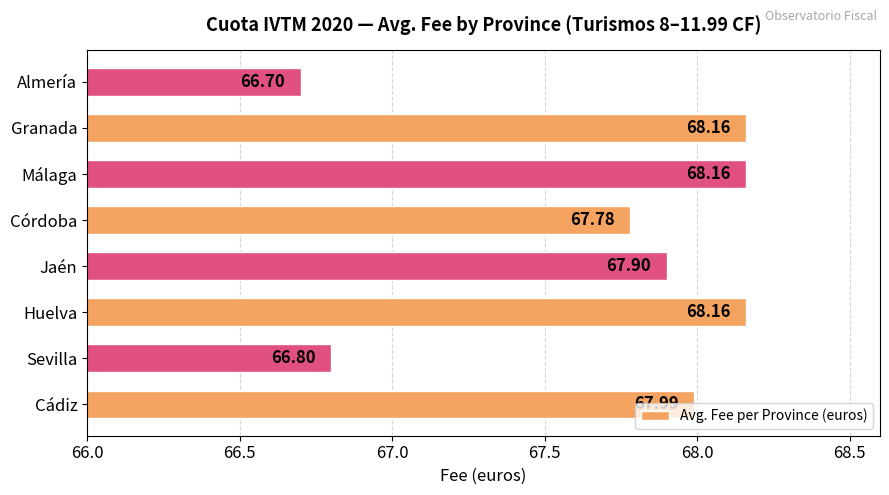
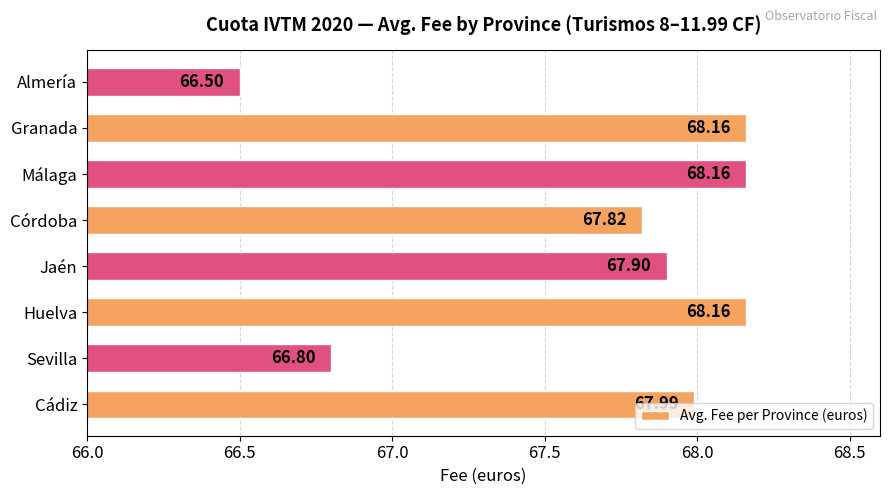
Almería: 66.70 -> 66.50
Córdoba: 67.78 -> 67.82
